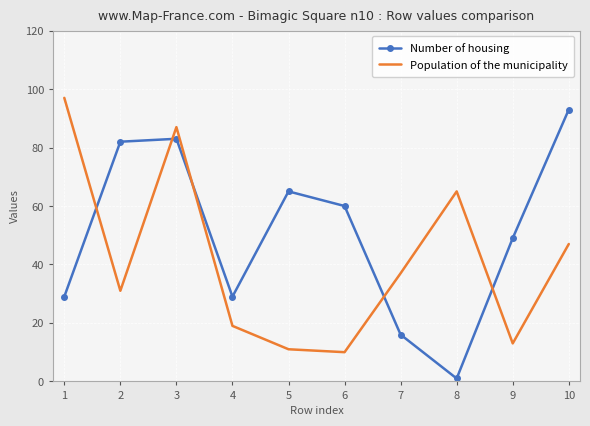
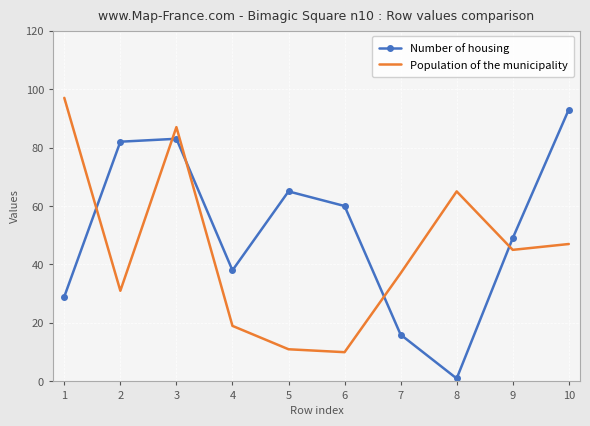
Number of housing, 4: 29 -> 38
Population of the municipality, 9: 13 -> 45
